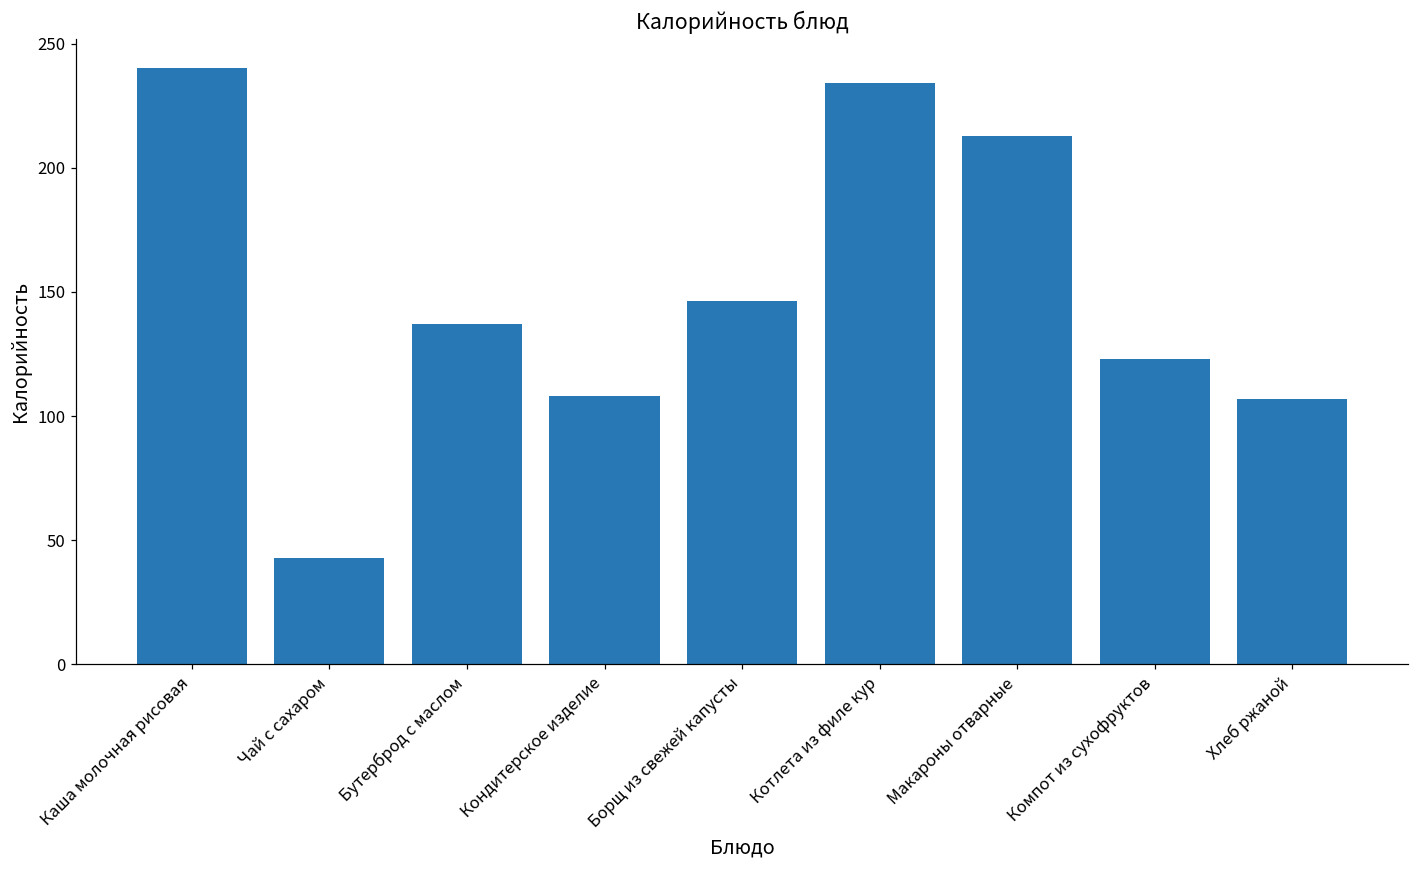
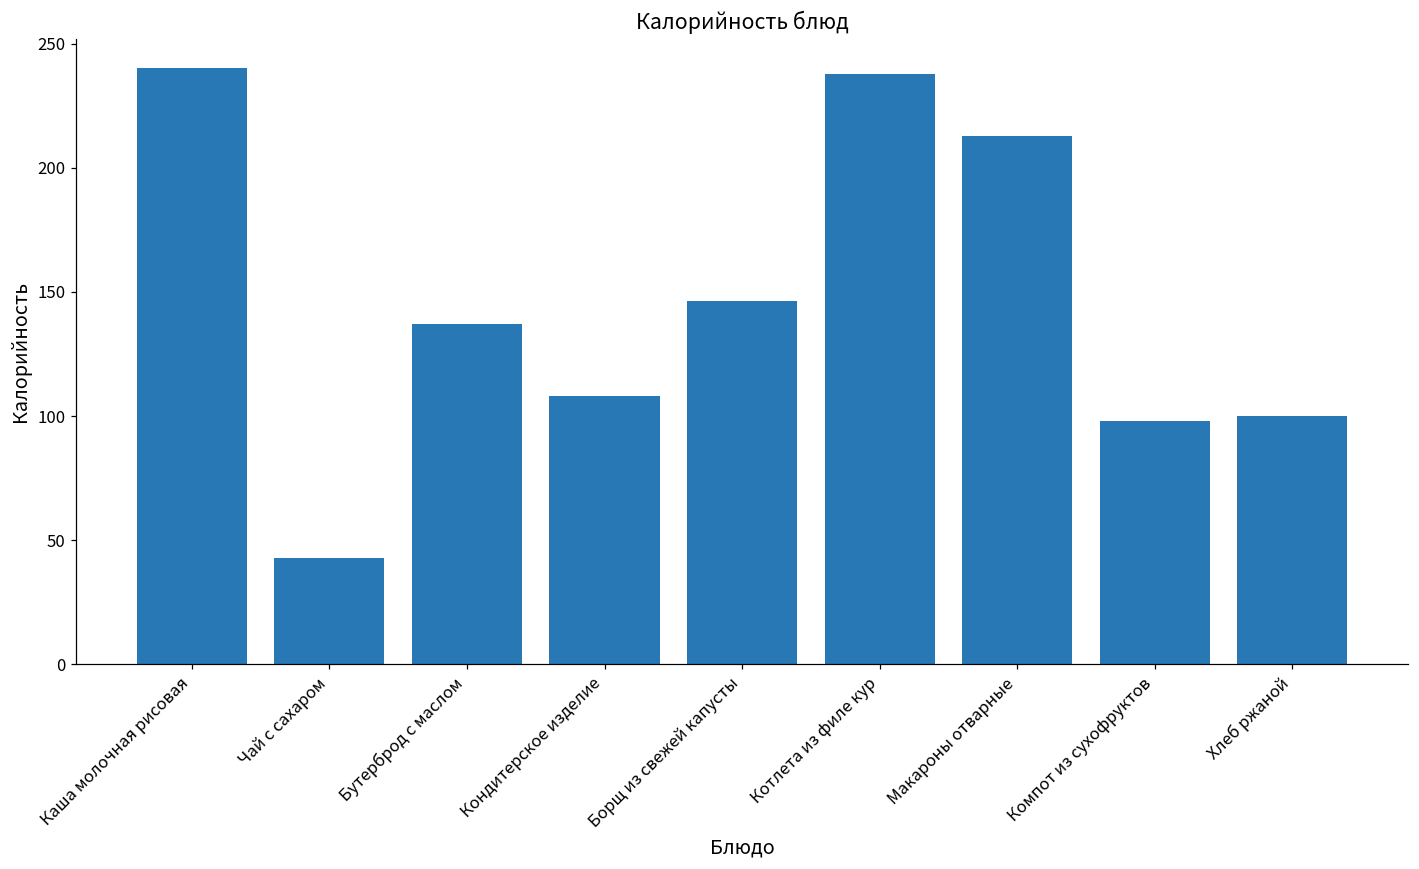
Котлета из филе кур: 234 -> 238
Компот из сухофруктов: 123 -> 98
Хлеб ржаной: 107 -> 100
